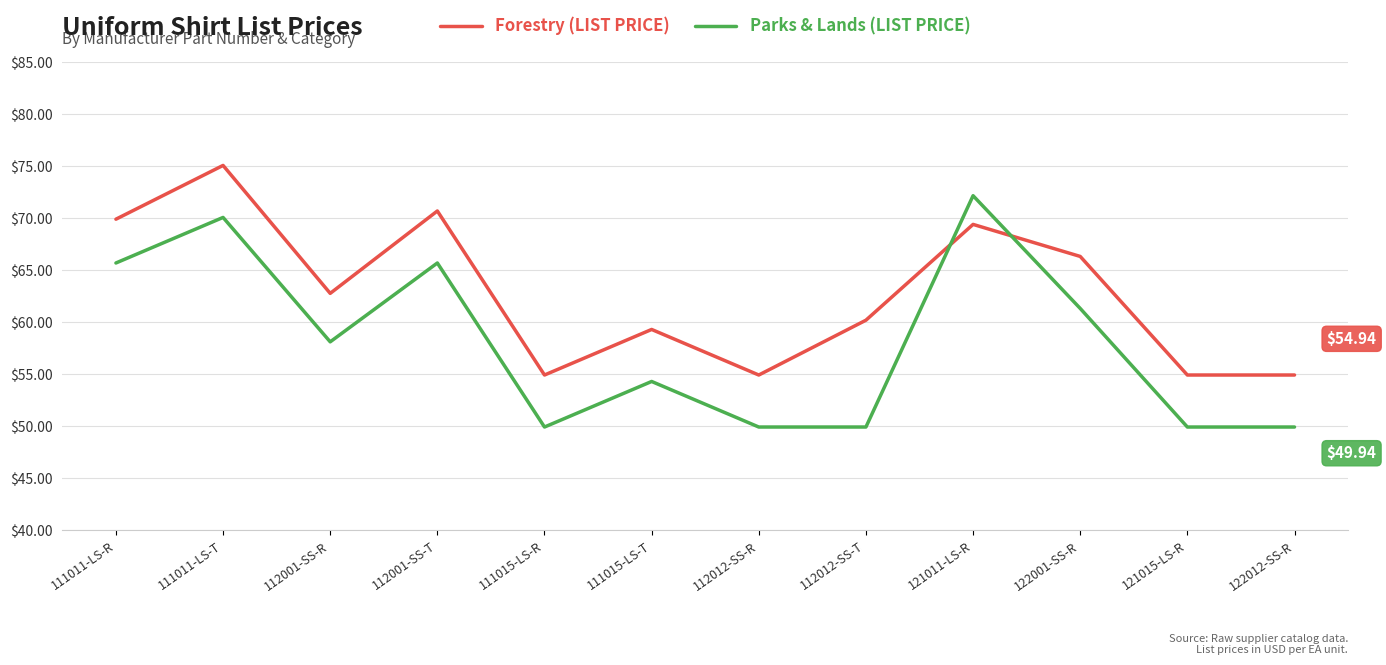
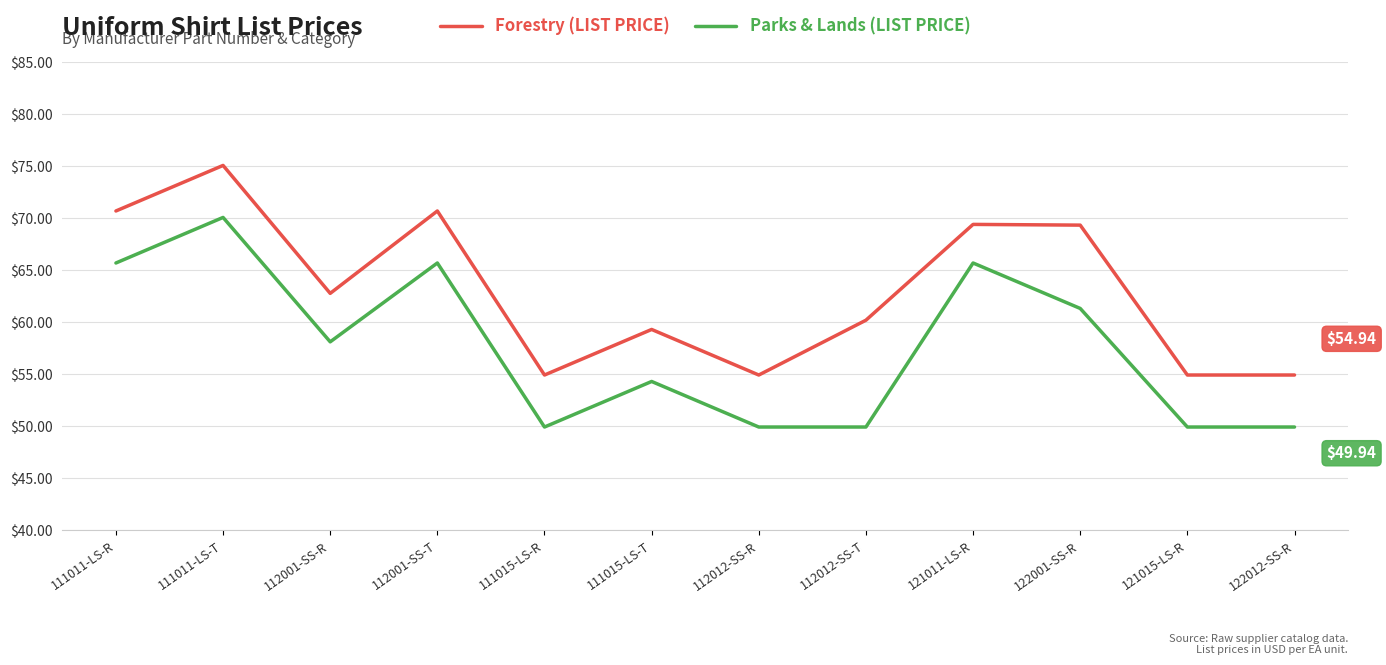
Forestry (LIST PRICE), 111011-LS-R: $69.9 -> $70.7
Parks & Lands (LIST PRICE), 121011-LS-R: $72.2 -> $65.7
Forestry (LIST PRICE), 122001-SS-R: $66.3 -> $69.4
